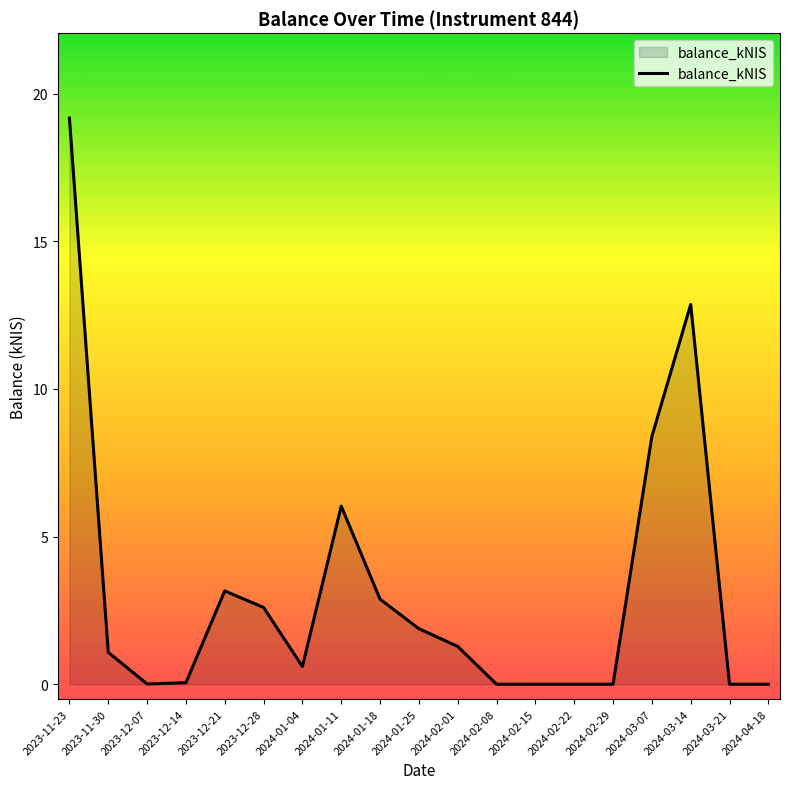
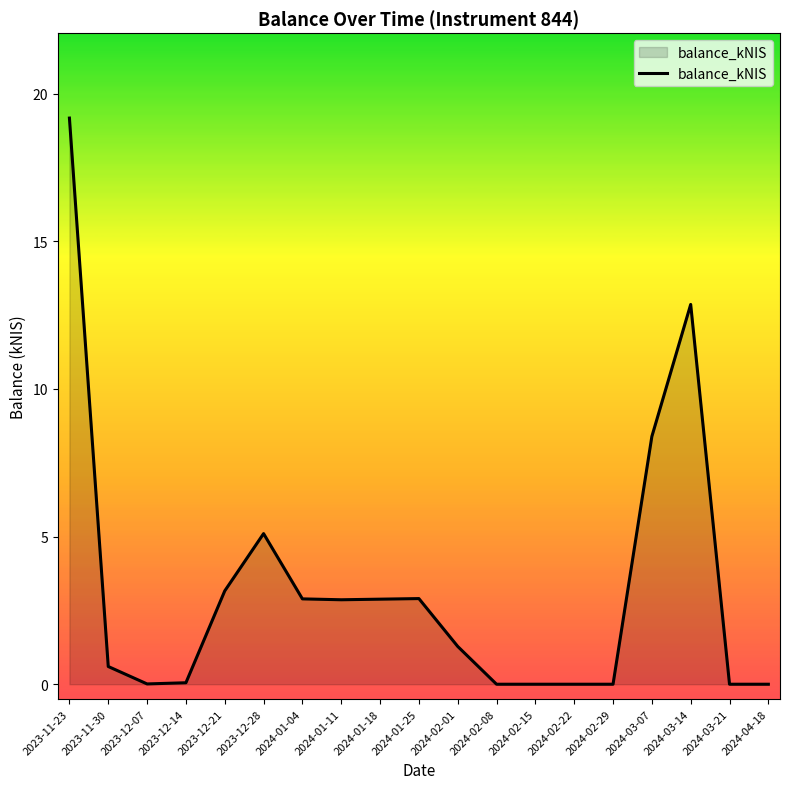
2023-11-30: 1.1 -> 0.6
2023-12-28: 2.6 -> 5.1
2024-01-04: 0.6 -> 2.9
2024-01-11: 6.0 -> 2.9
2024-01-25: 1.9 -> 2.9
